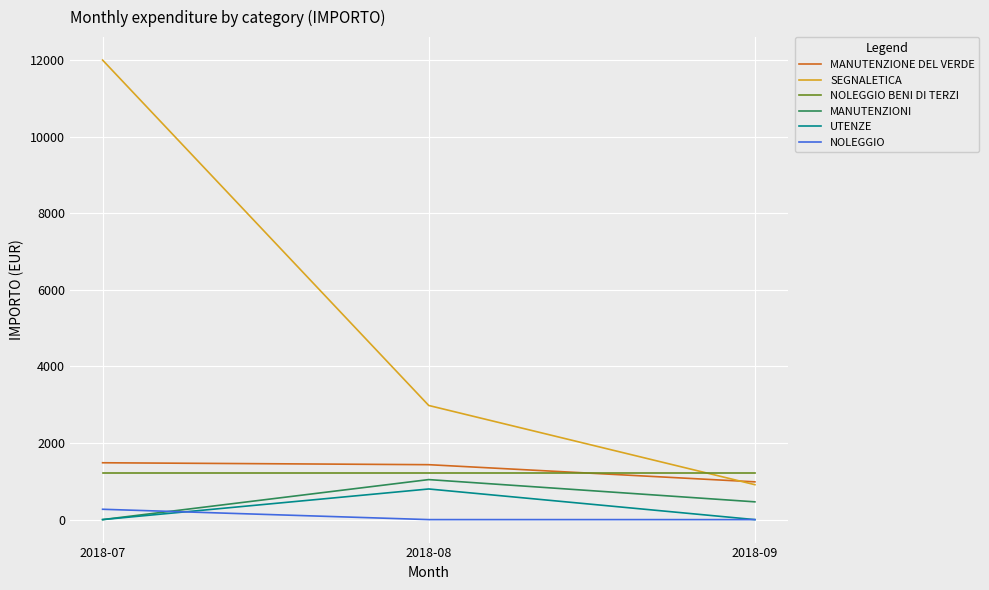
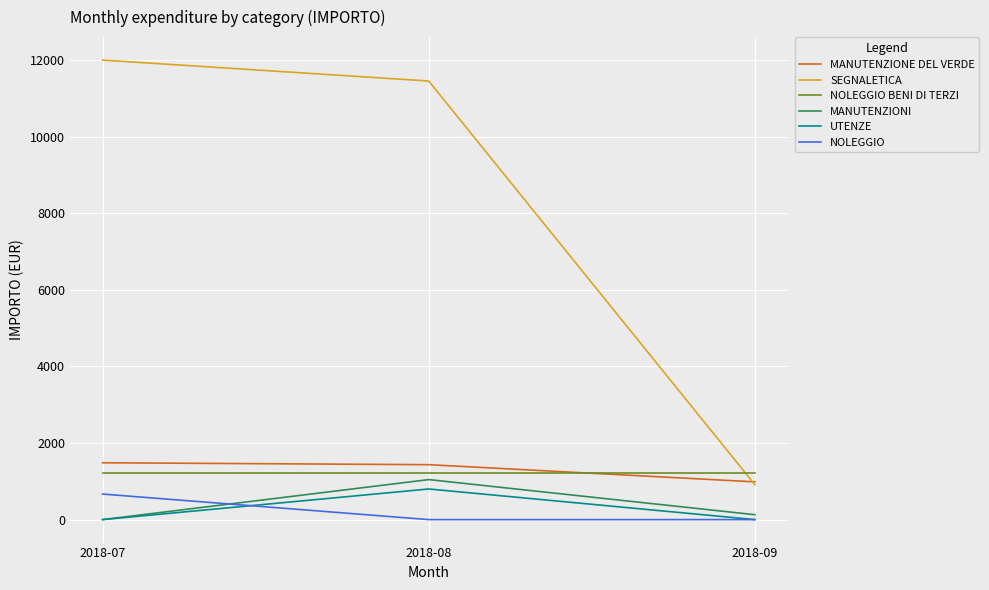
NOLEGGIO, 2018-07: 300 -> 700
SEGNALETICA, 2018-08: 3000 -> 11500
MANUTENZIONI, 2018-09: 500 -> 100
